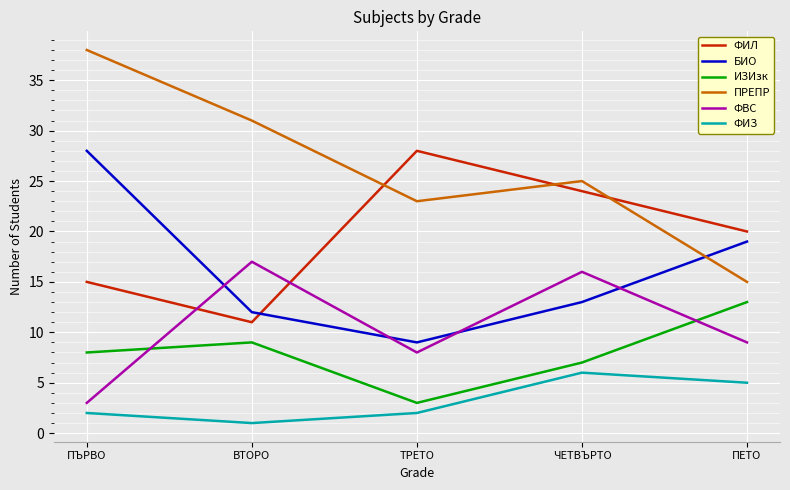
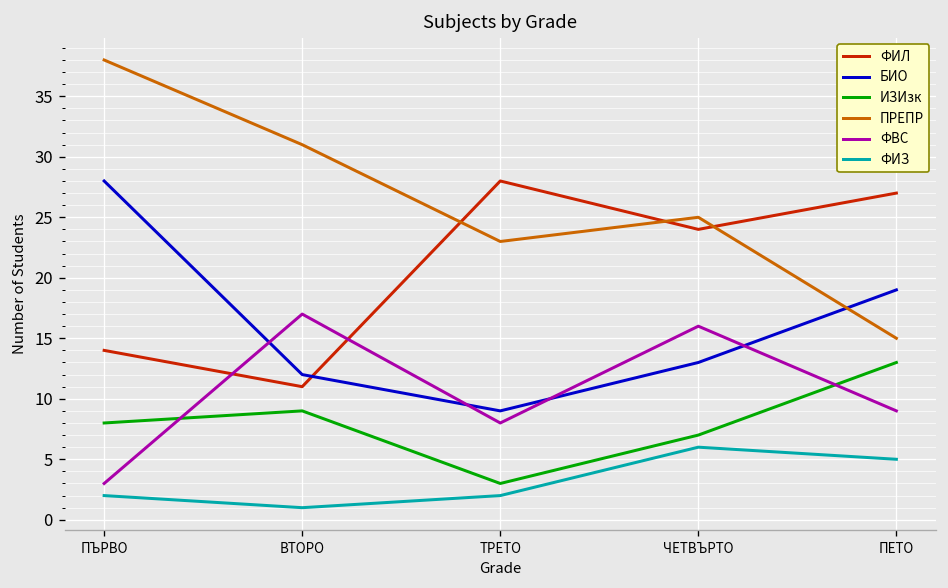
ФИЛ, ПЪРВО: 15 -> 14
ФИЛ, ПЕТО: 20 -> 27
